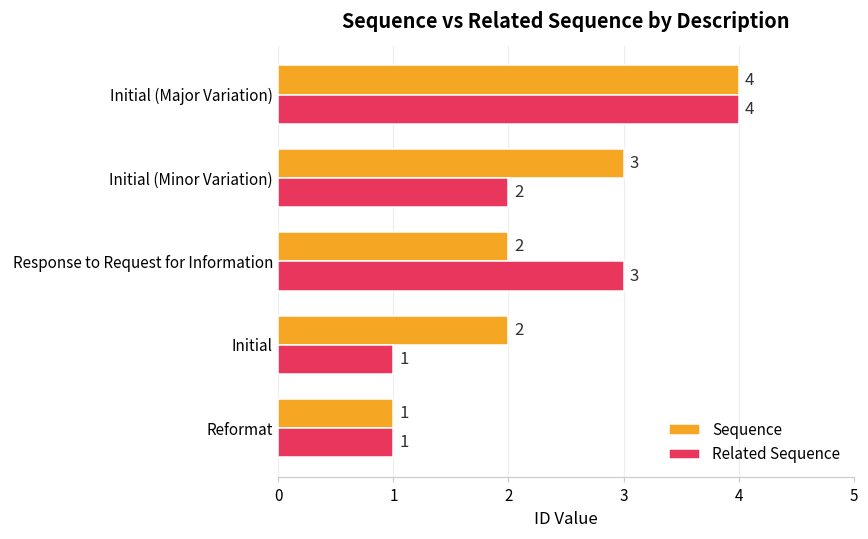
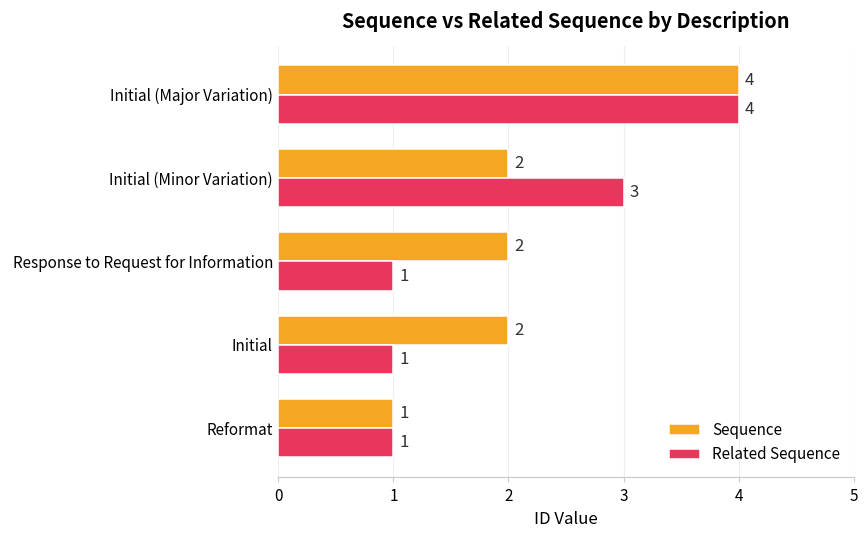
Sequence, Initial (Minor Variation): 3 -> 2
Related Sequence, Initial (Minor Variation): 2 -> 3
Related Sequence, Response to Request for Information: 3 -> 1
